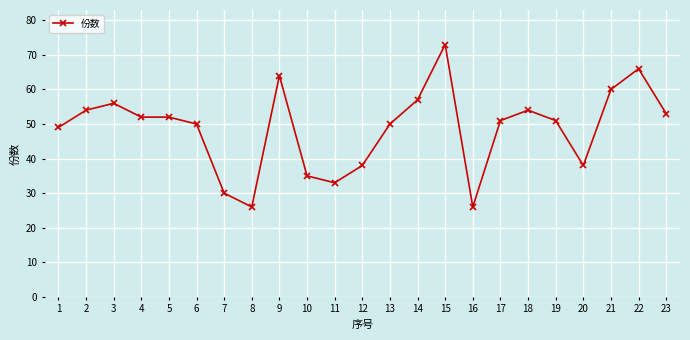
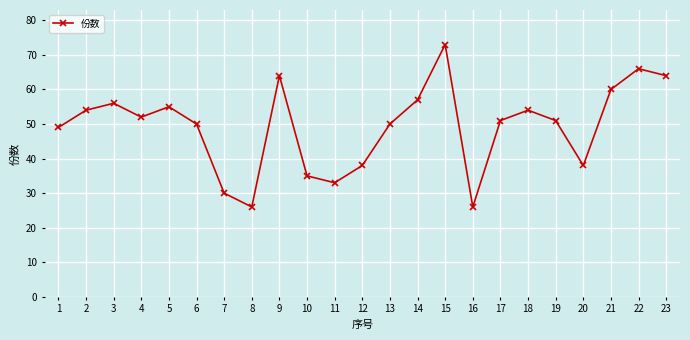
5: 52 -> 55
23: 53 -> 64
